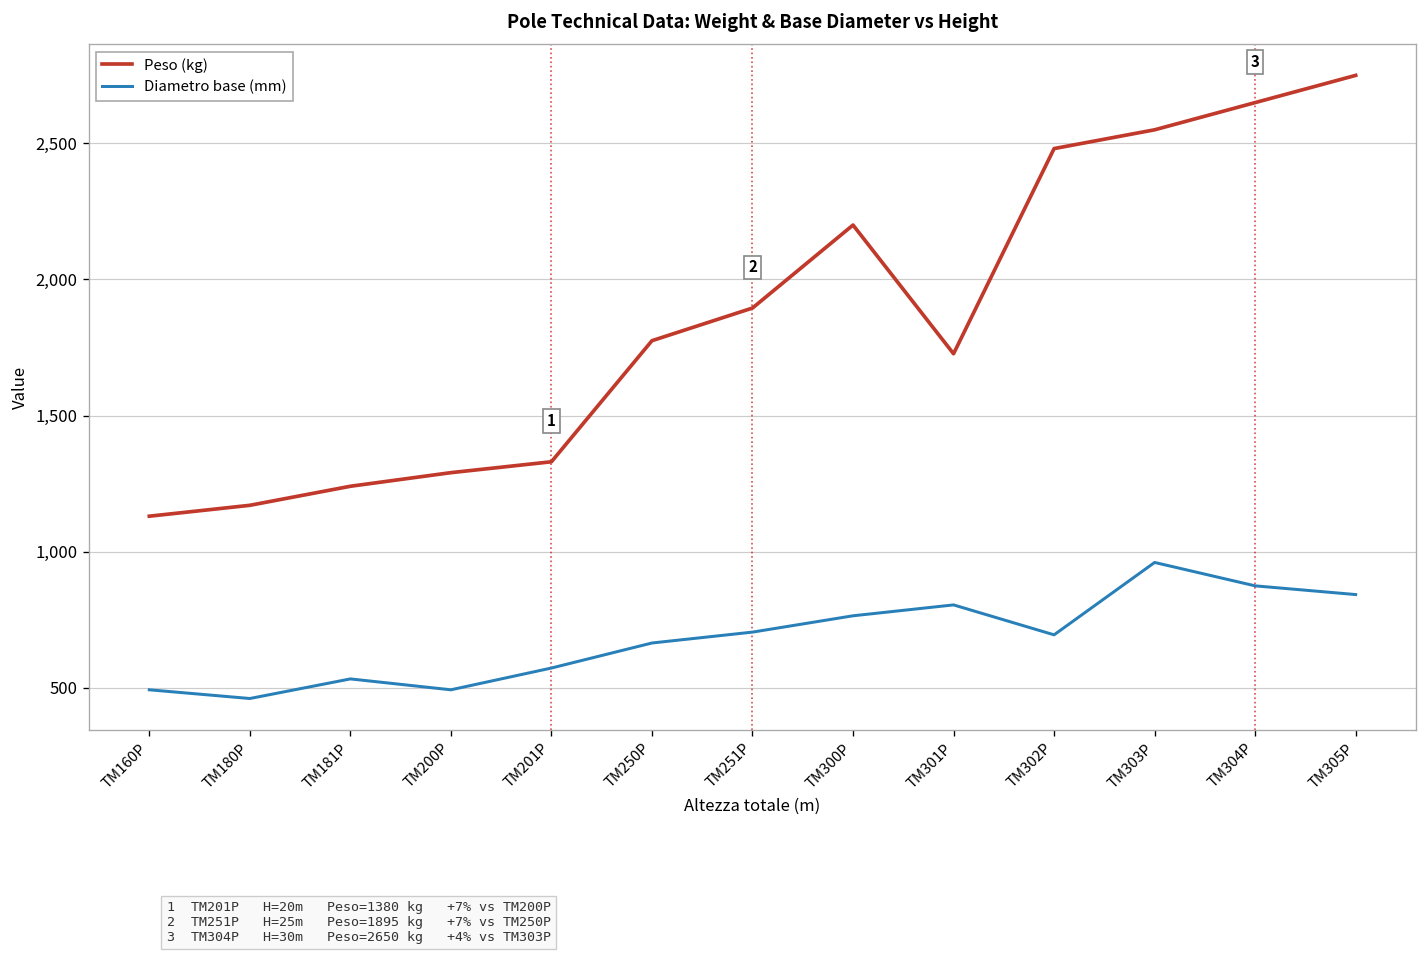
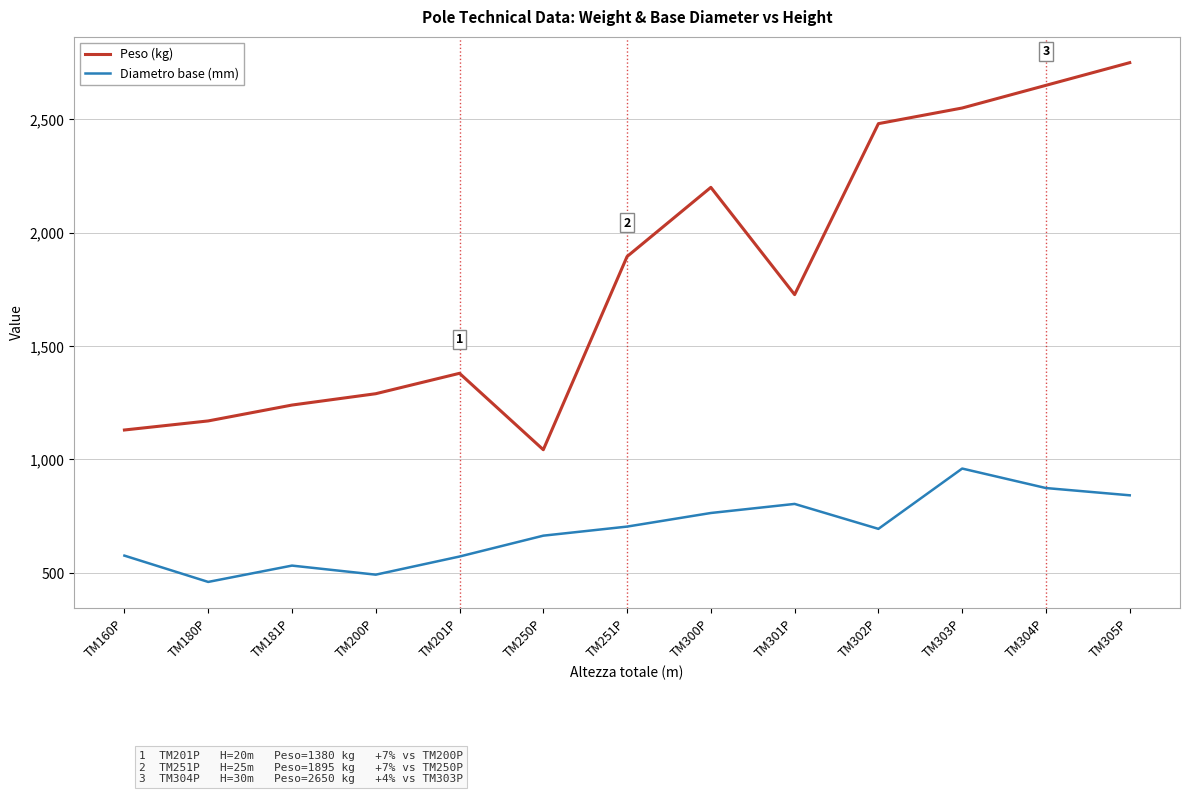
Diametro base (mm), TM160P: 490 -> 580
Peso (kg), TM201P: 1,330 -> 1,380
Peso (kg), TM250P: 1,780 -> 1,040
